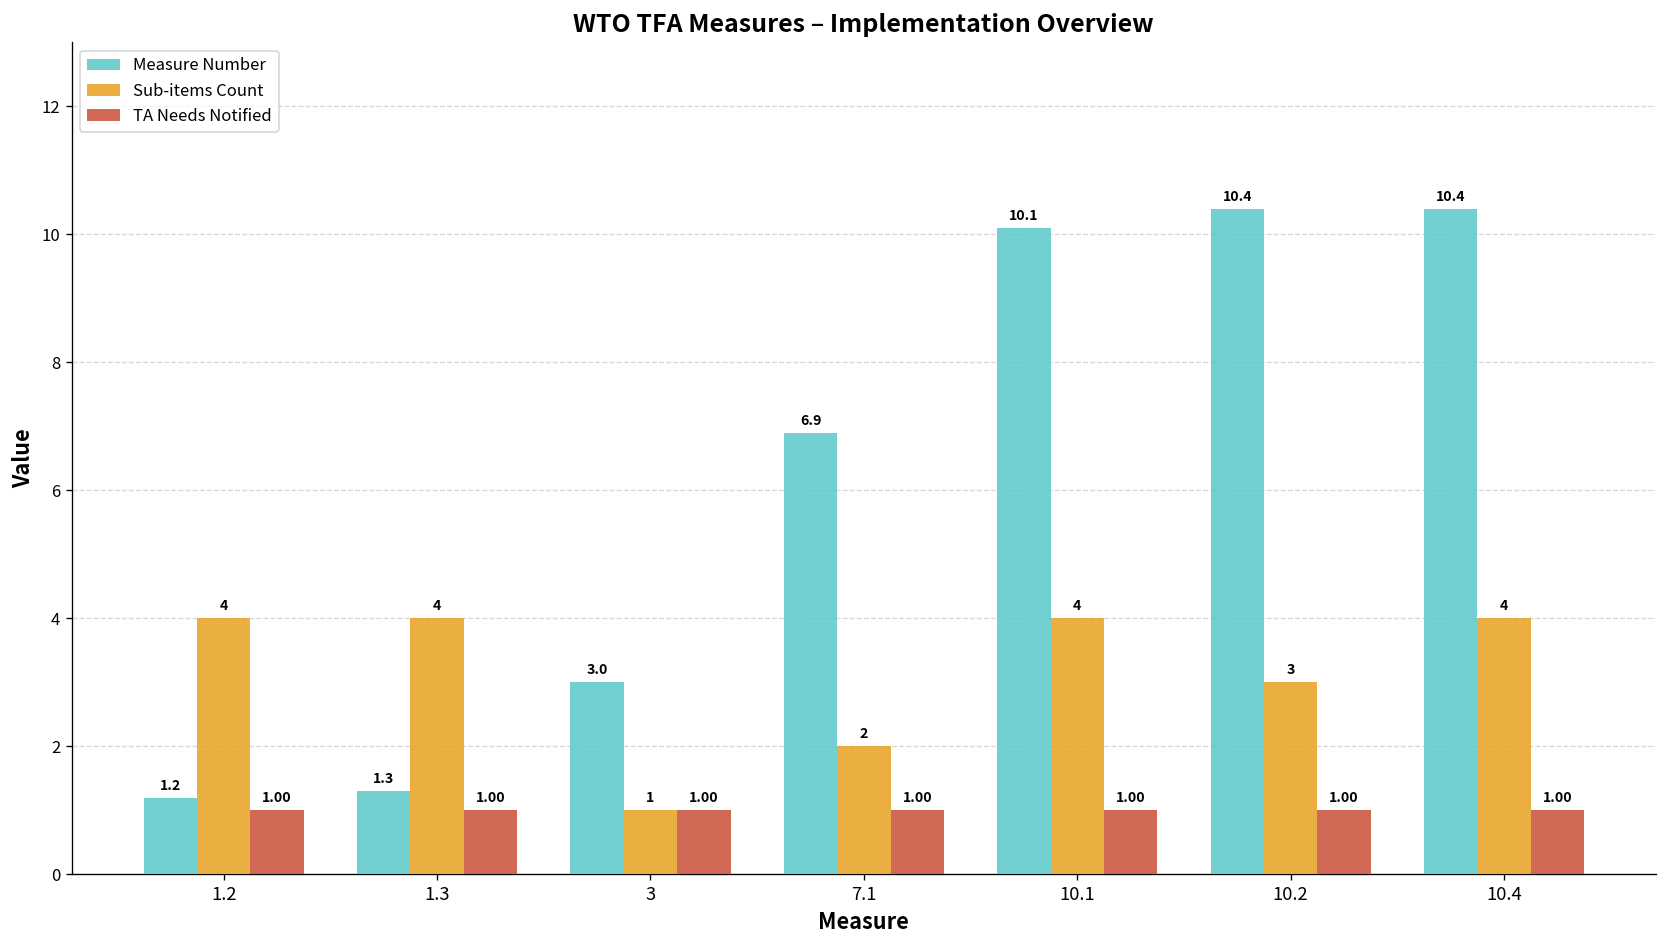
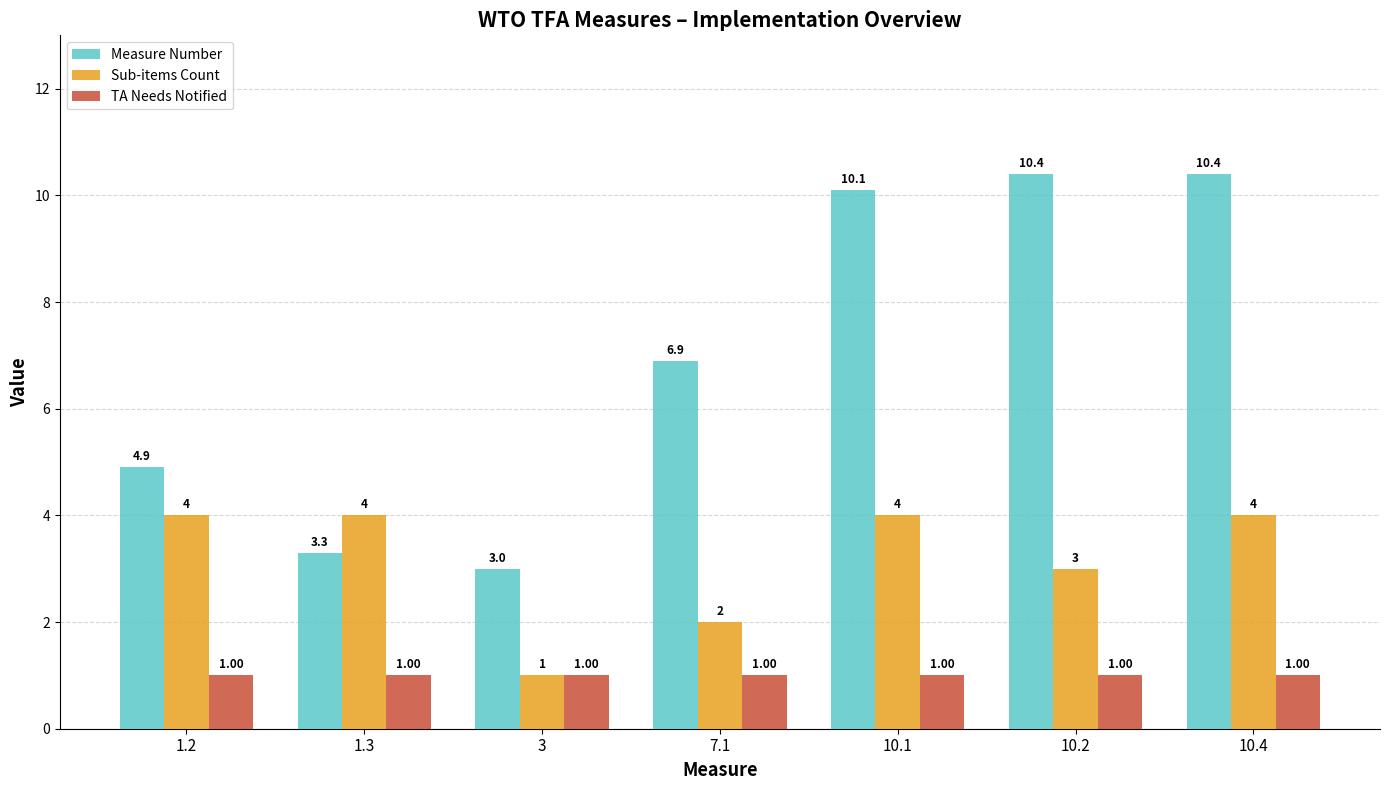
Measure Number, 1.2: 1.2 -> 4.9
Measure Number, 1.3: 1.3 -> 3.3
